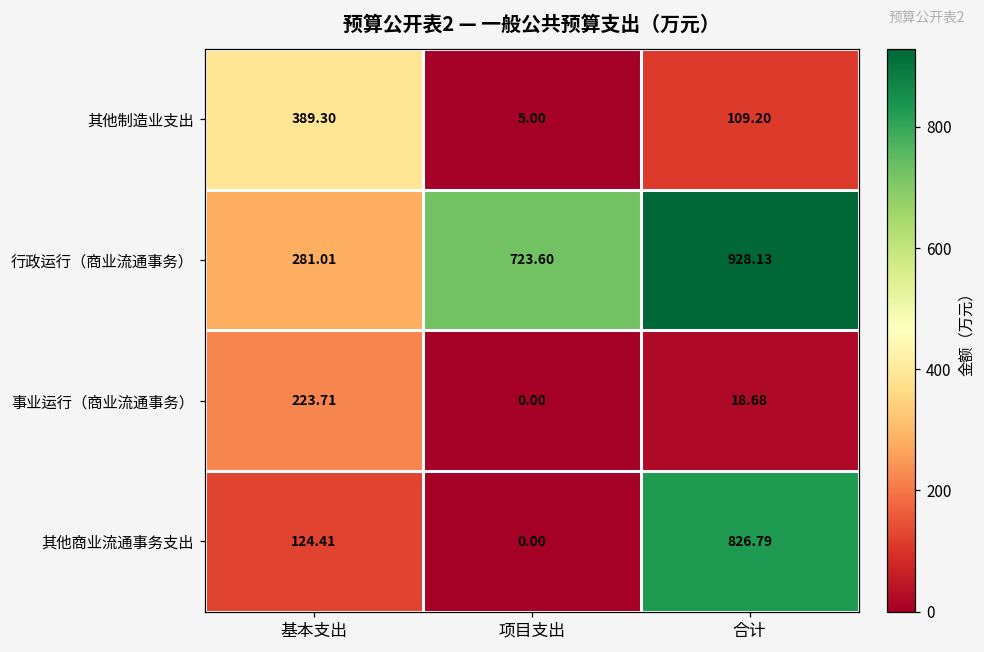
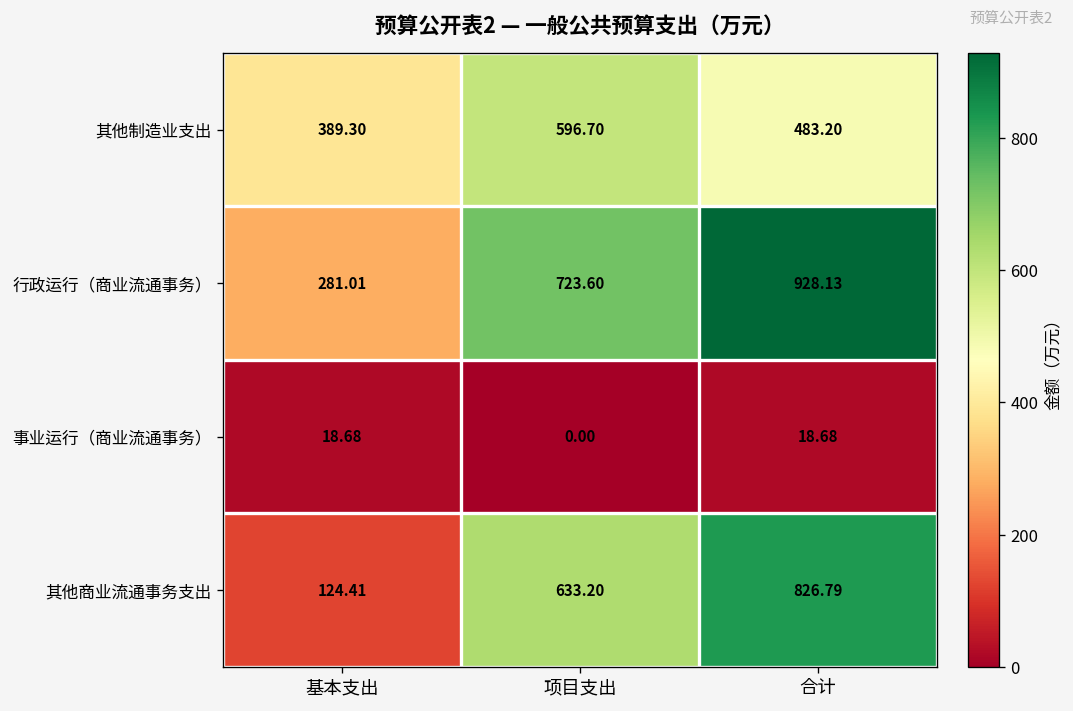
其他制造业支出, 项目支出: 5.00 -> 596.70
其他制造业支出, 合计: 109.20 -> 483.20
事业运行（商业流通事务）, 基本支出: 223.71 -> 18.68
其他商业流通事务支出, 项目支出: 0.00 -> 633.20
